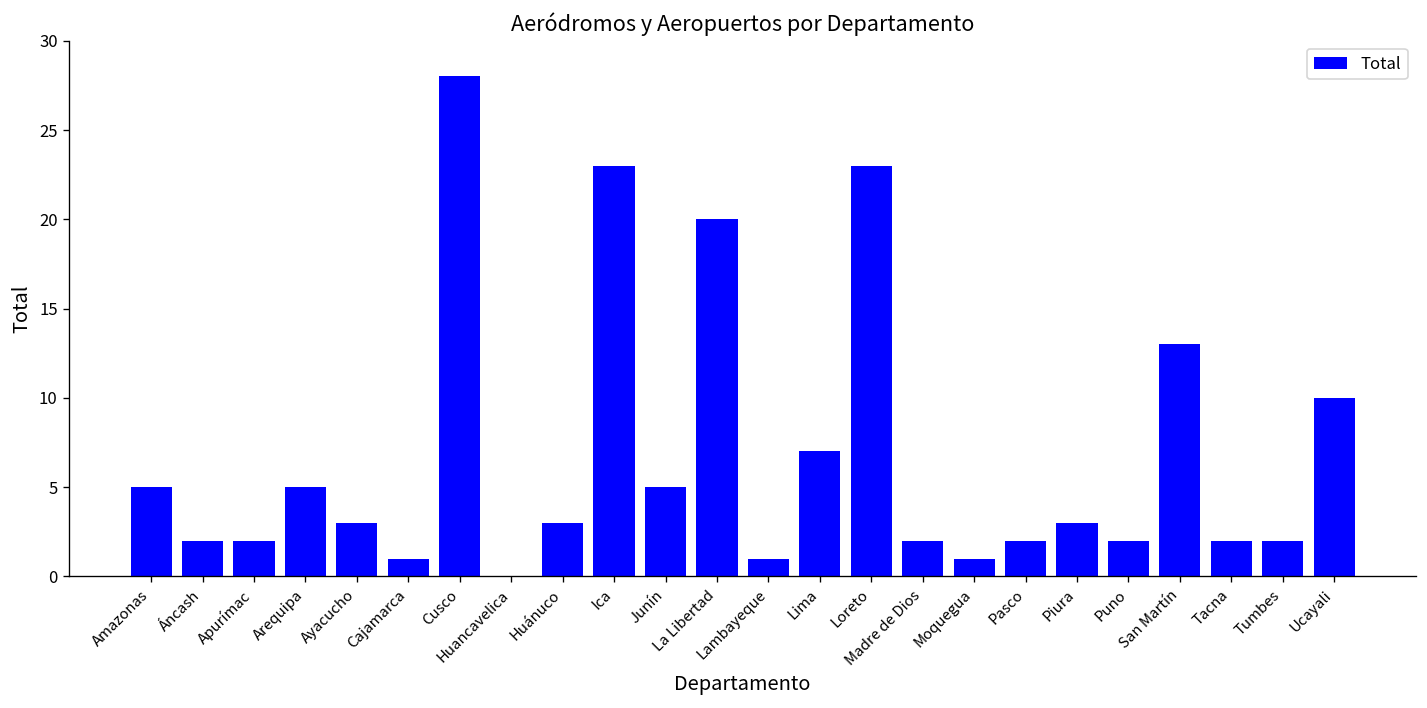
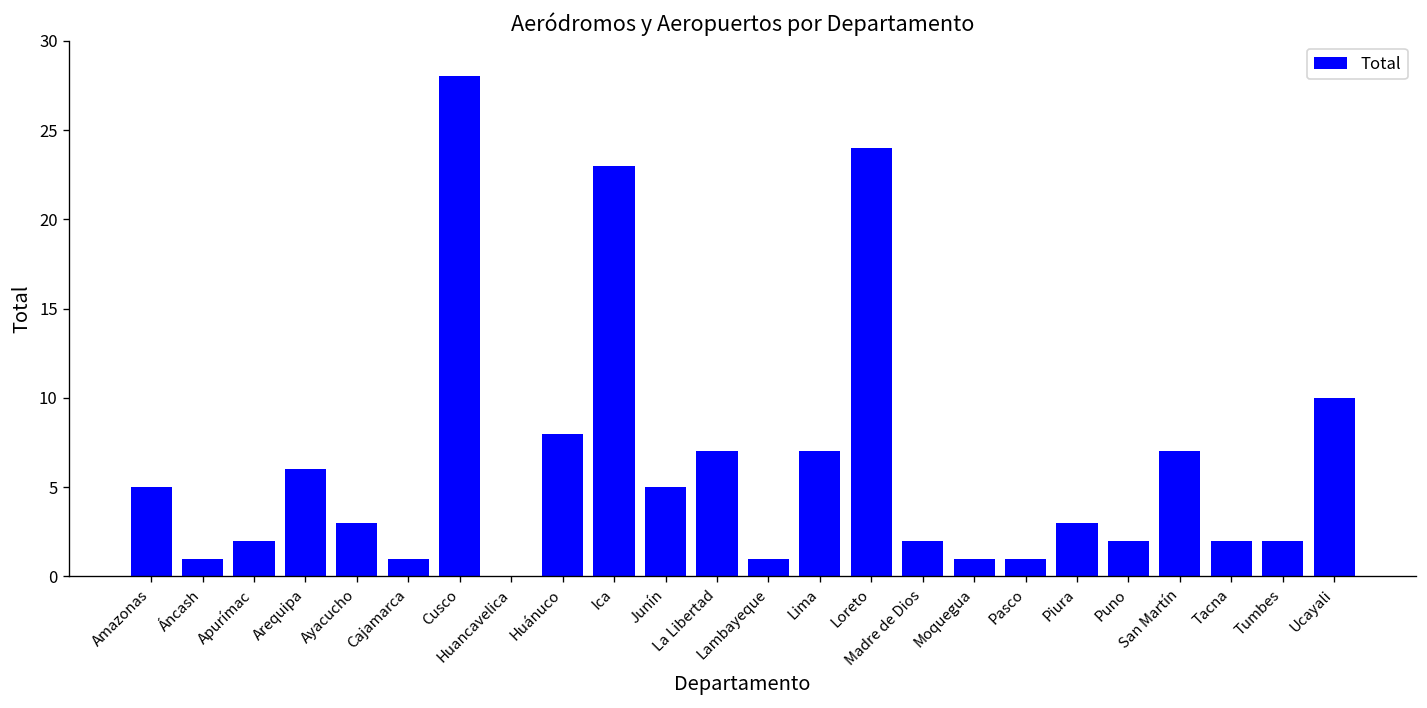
Áncash: 2 -> 1
Arequipa: 5 -> 6
Huánuco: 3 -> 8
La Libertad: 20 -> 7
Loreto: 23 -> 24
Pasco: 2 -> 1
San Martín: 13 -> 7
